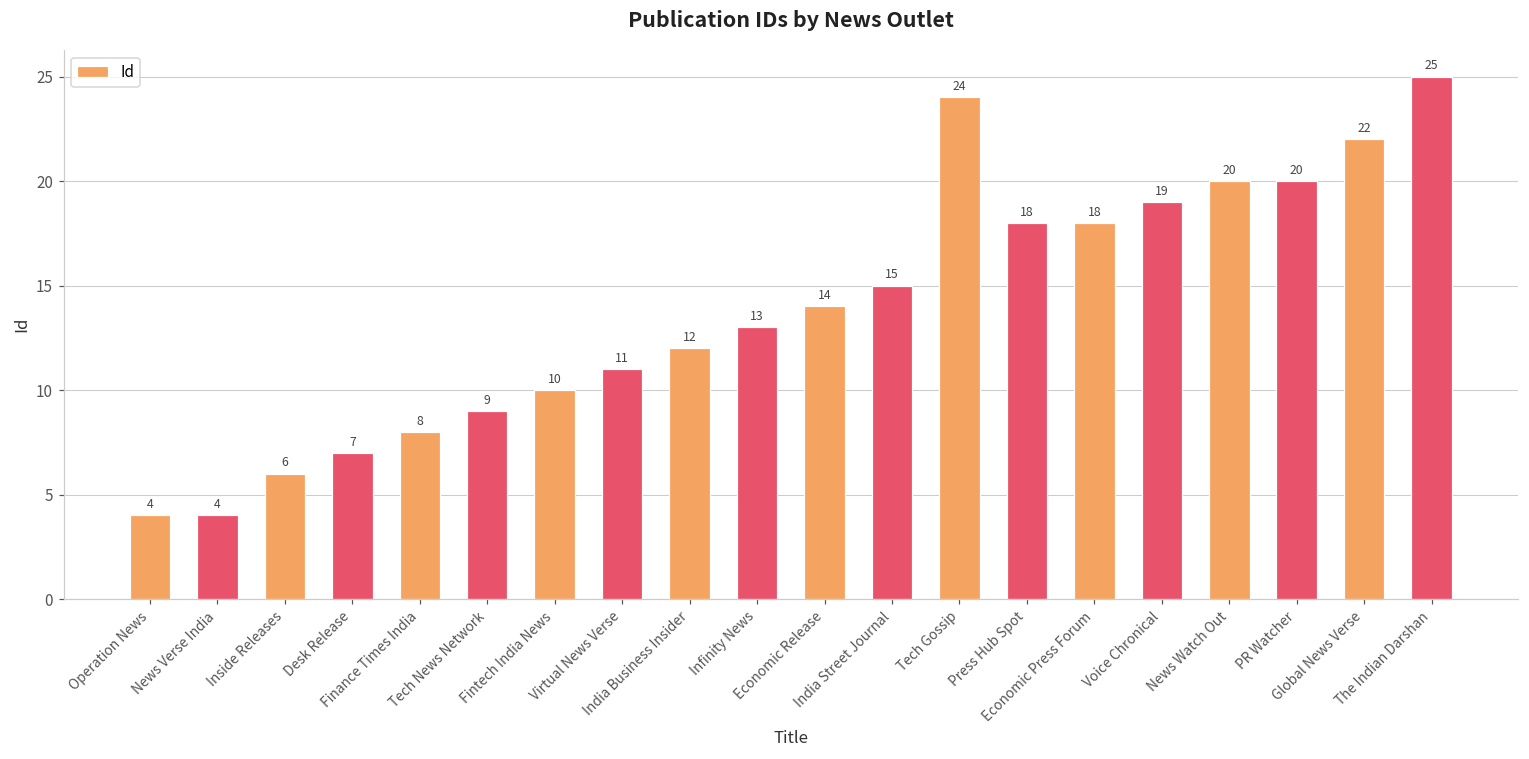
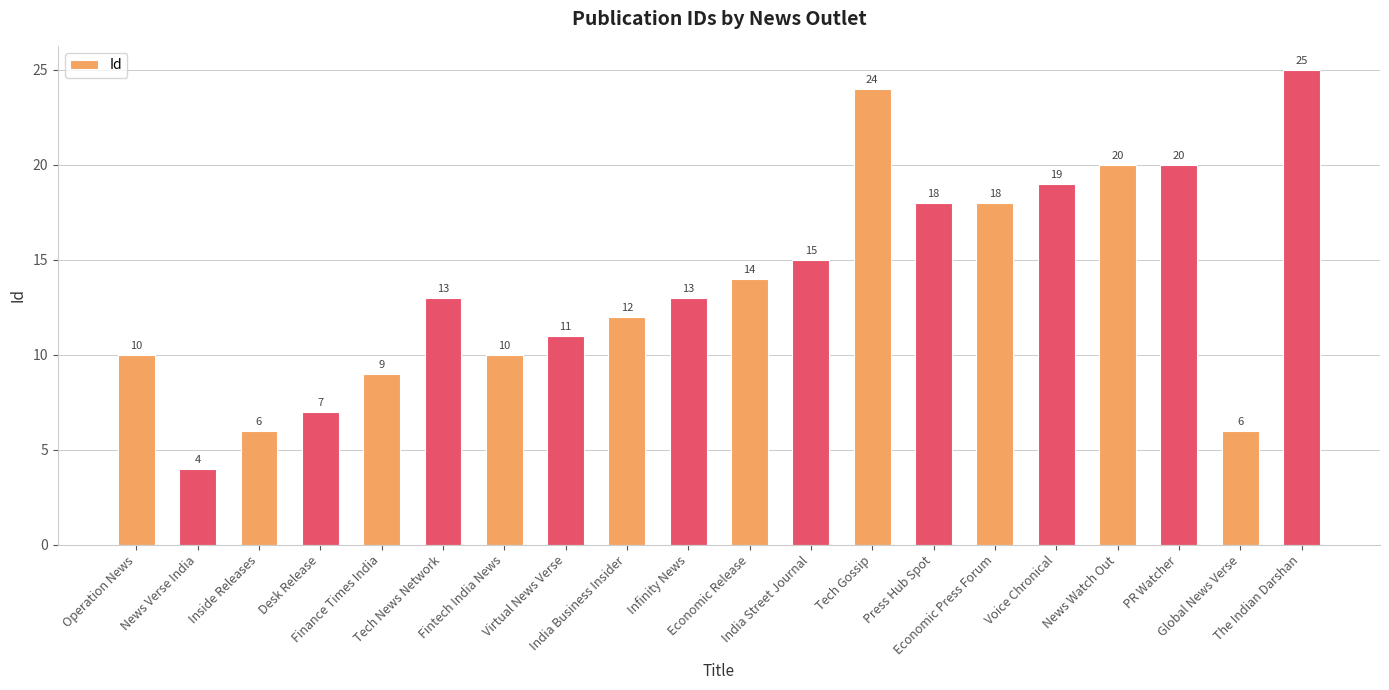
Operation News: 4 -> 10
Finance Times India: 8 -> 9
Tech News Network: 9 -> 13
Global News Verse: 22 -> 6
